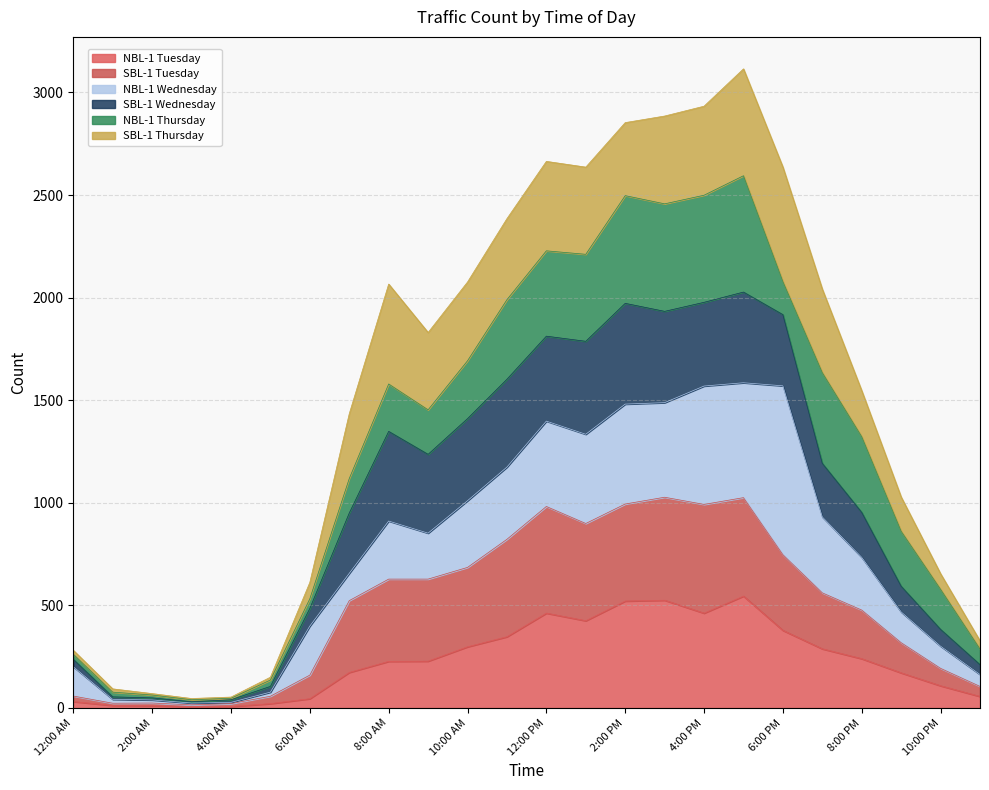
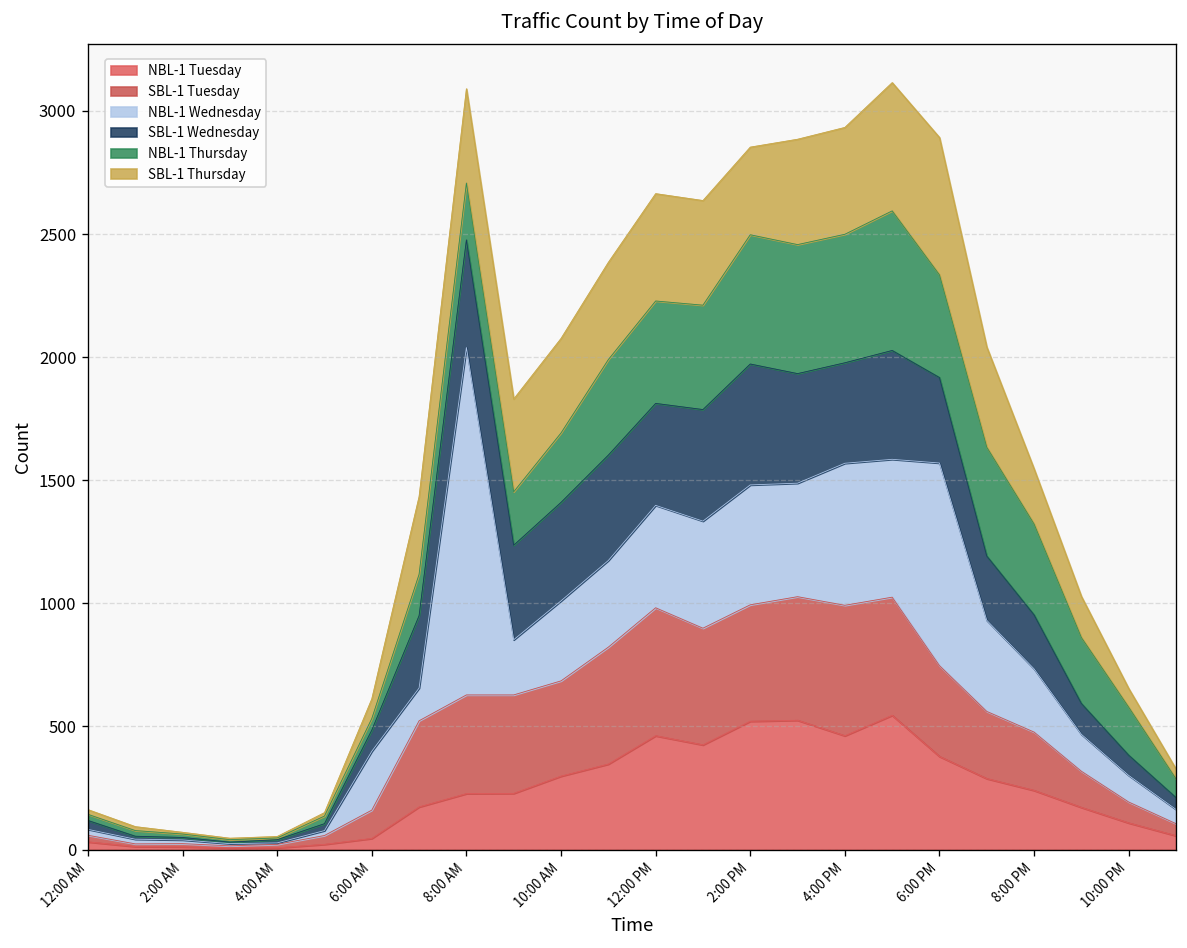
NBL-1 Wednesday, 12:00 AM: 140 -> 20
NBL-1 Wednesday, 8:00 AM: 280 -> 1410
SBL-1 Thursday, 8:00 AM: 490 -> 380
NBL-1 Thursday, 6:00 PM: 160 -> 420
